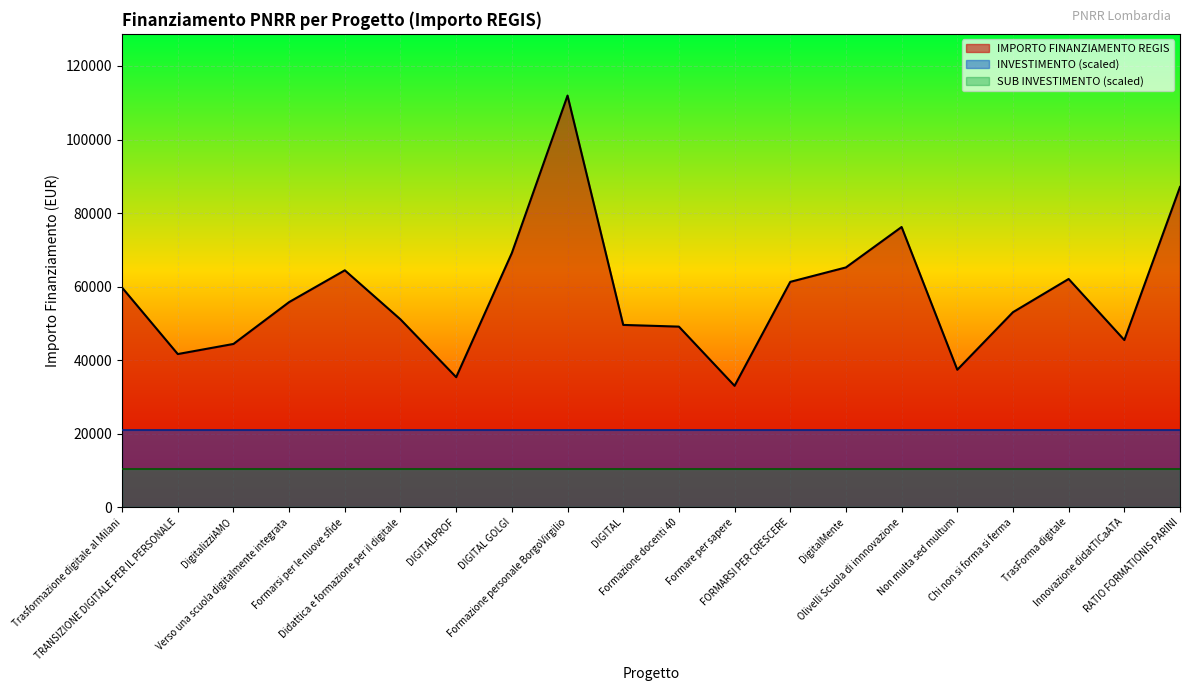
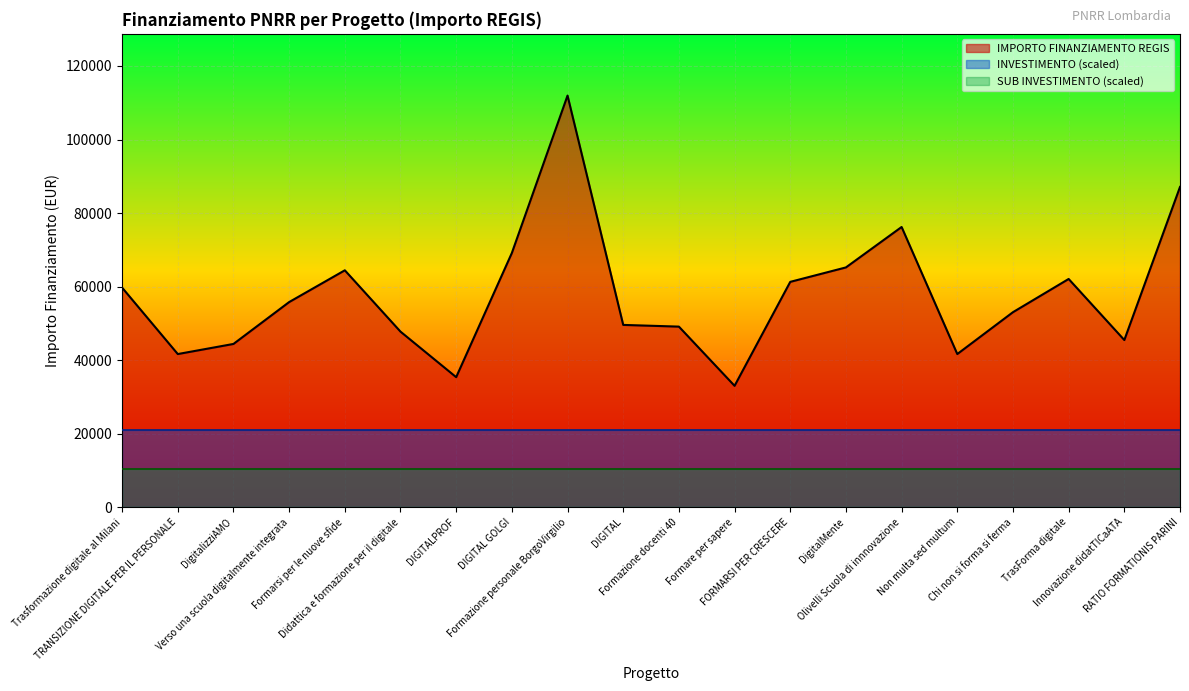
IMPORTO FINANZIAMENTO REGIS, Didattica e formazione per il digitale: 51000 -> 48000
IMPORTO FINANZIAMENTO REGIS, Non multa sed multum: 37000 -> 42000
